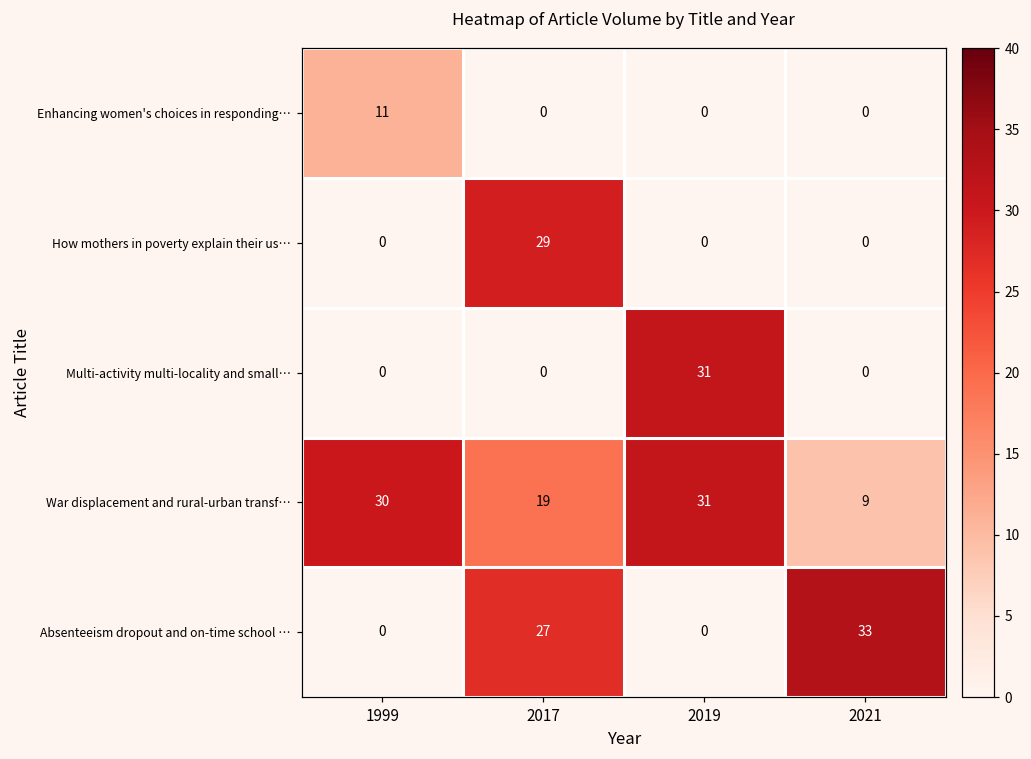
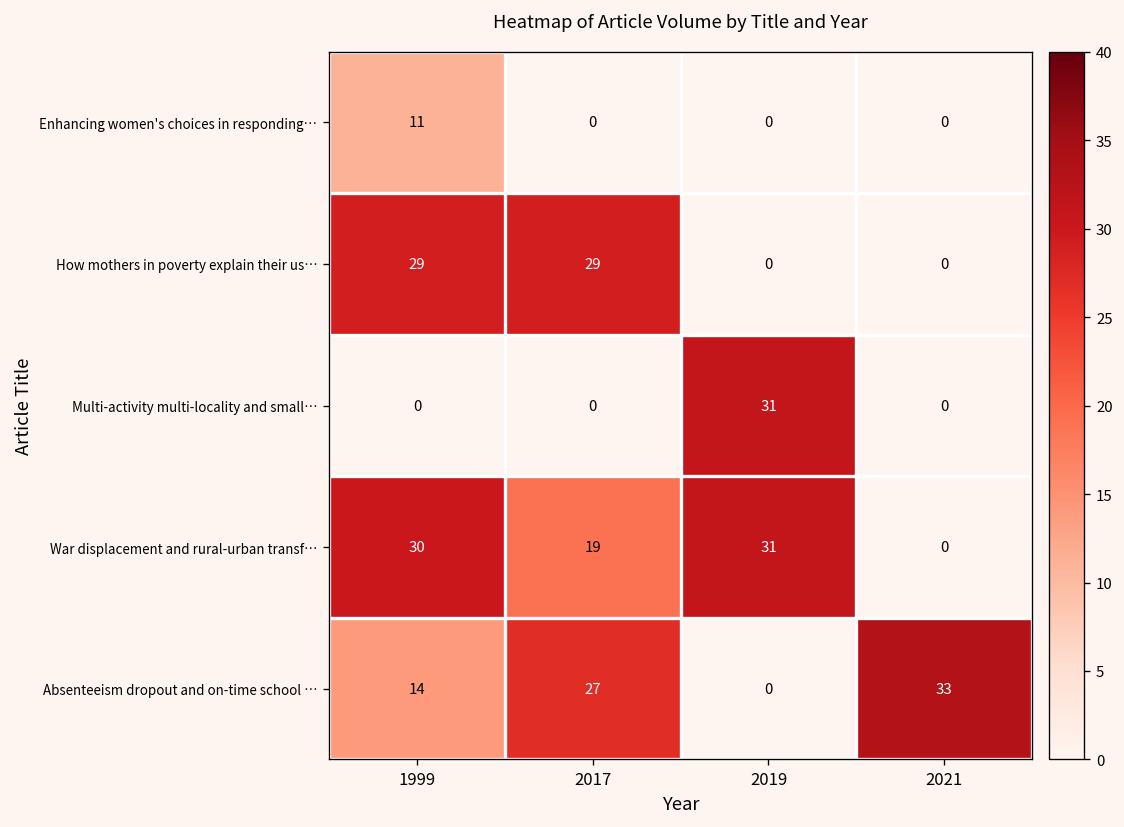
How mothers in poverty explain their us…, 1999: 0 -> 29
War displacement and rural-urban transf…, 2021: 9 -> 0
Absenteeism dropout and on-time school …, 1999: 0 -> 14
